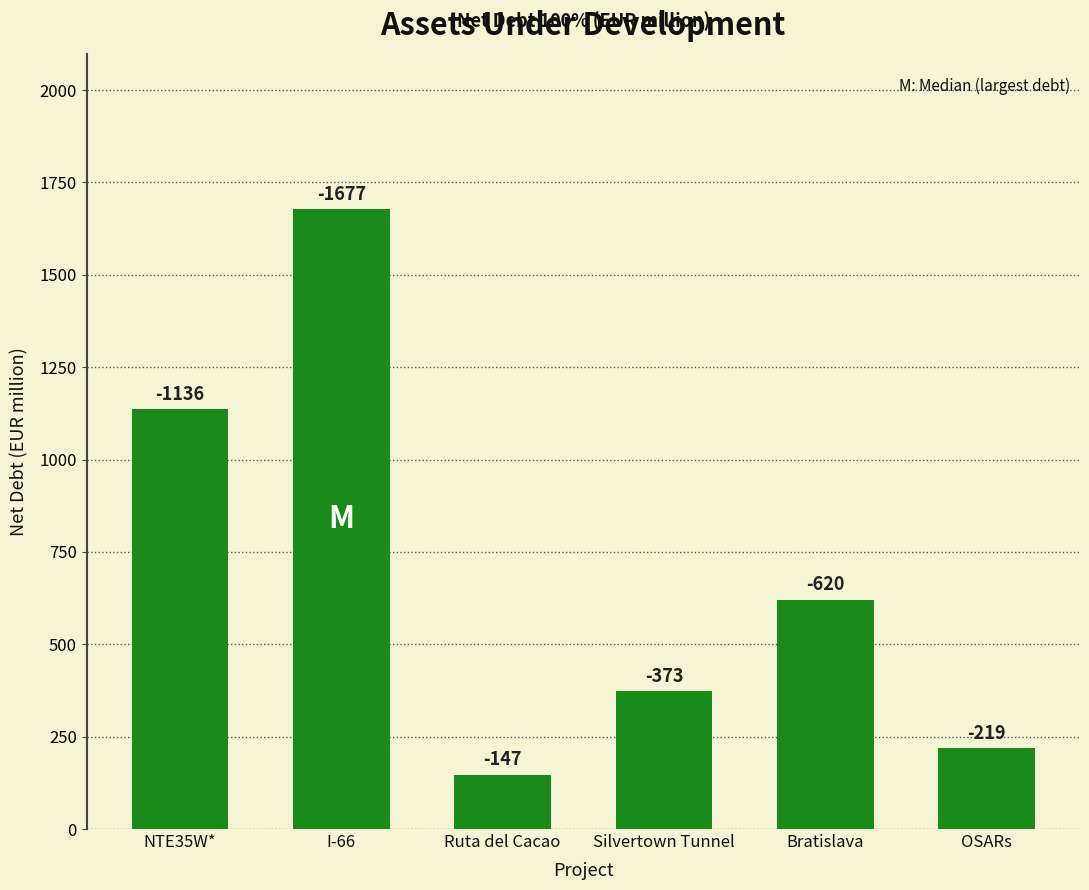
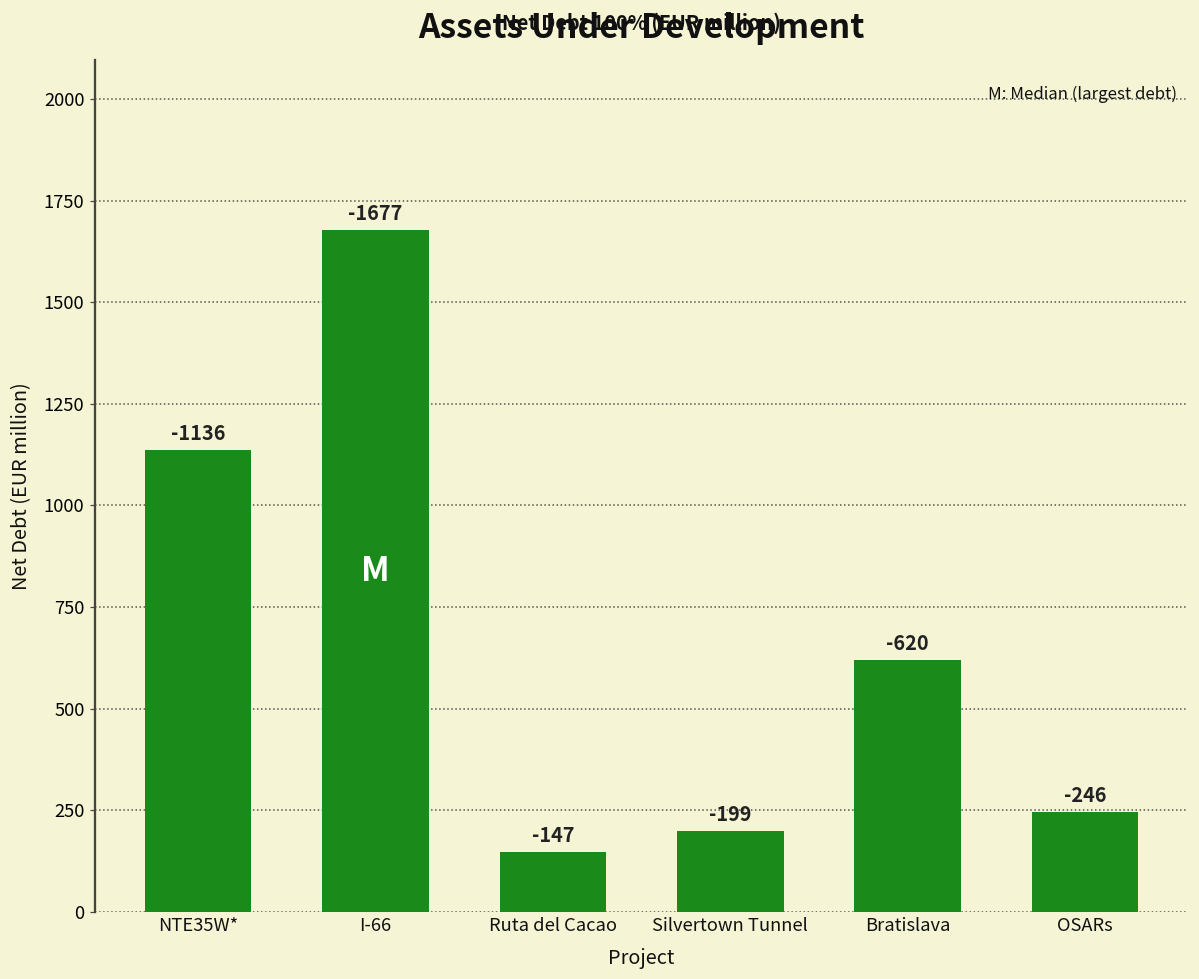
Silvertown Tunnel: -373 -> -199
OSARs: -219 -> -246
